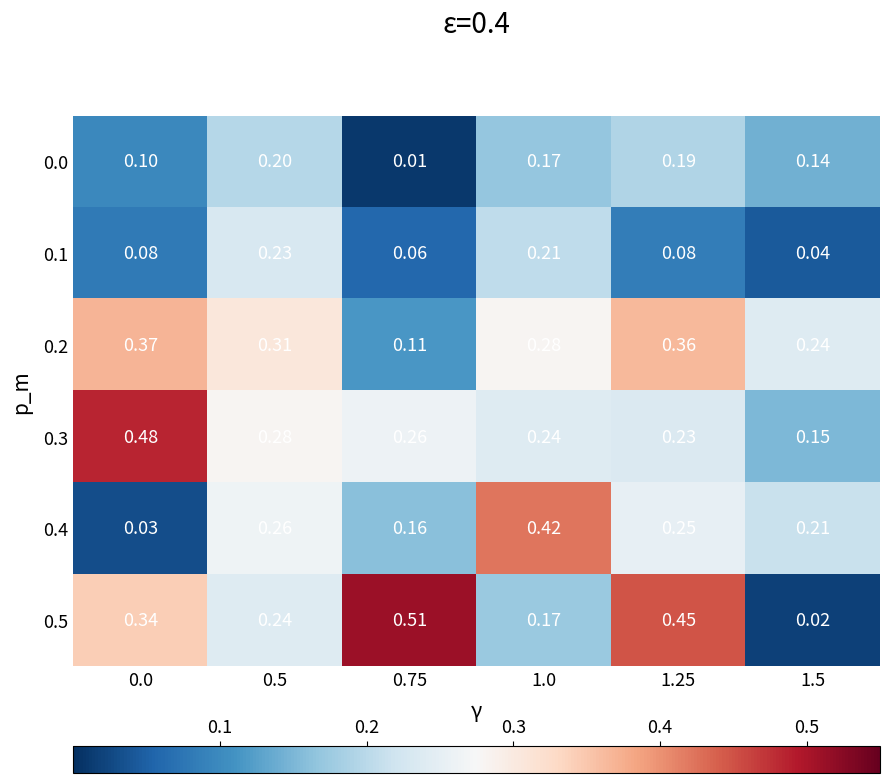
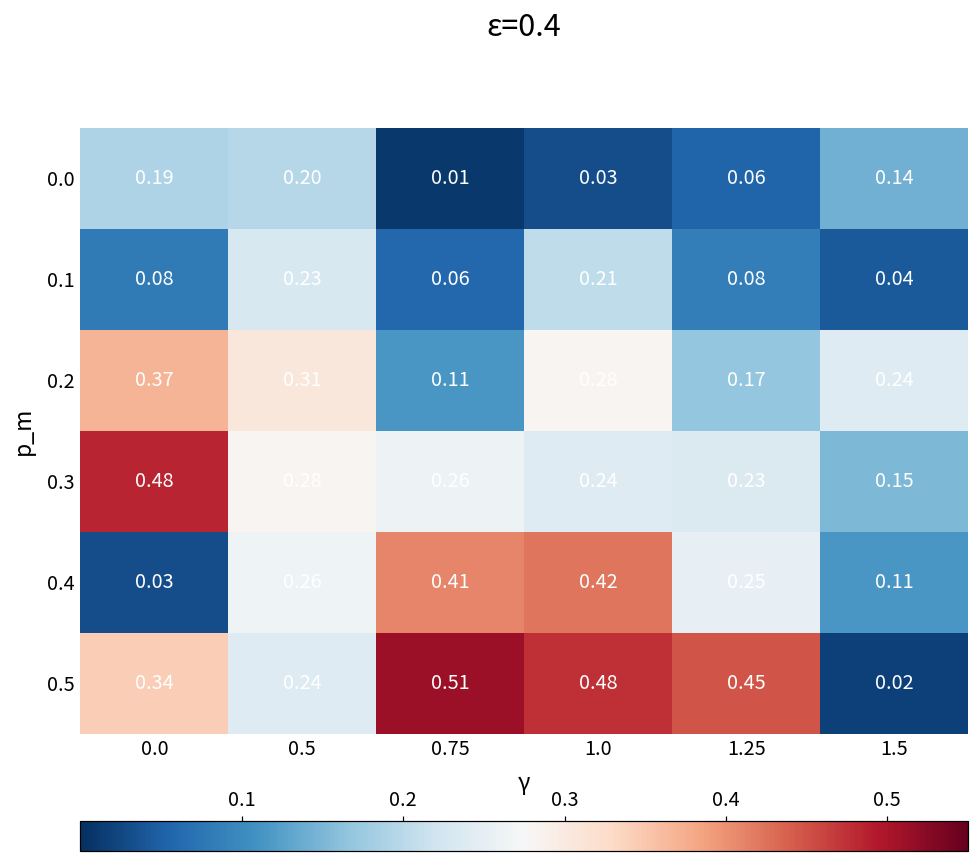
0.0, 0.0: 0.10 -> 0.19
0.0, 1.0: 0.17 -> 0.03
0.0, 1.25: 0.19 -> 0.06
0.2, 1.25: 0.36 -> 0.17
0.4, 0.75: 0.16 -> 0.41
0.4, 1.5: 0.21 -> 0.11
0.5, 1.0: 0.17 -> 0.48
